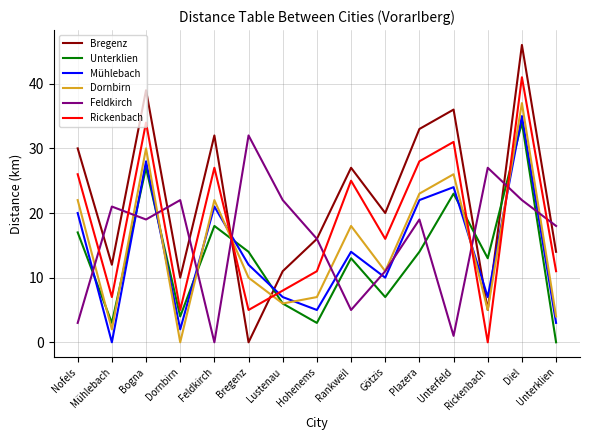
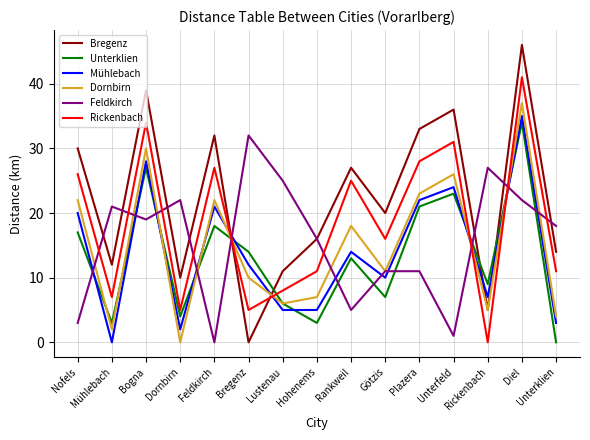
Mühlebach, Lustenau: 7 -> 5
Feldkirch, Lustenau: 22 -> 25
Unterklien, Plazera: 14 -> 21
Feldkirch, Plazera: 19 -> 11
Unterklien, Rickenbach: 13 -> 9
